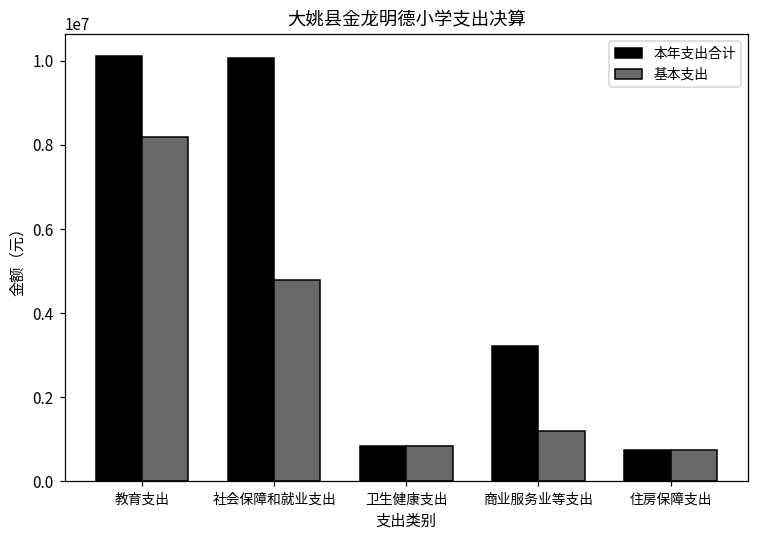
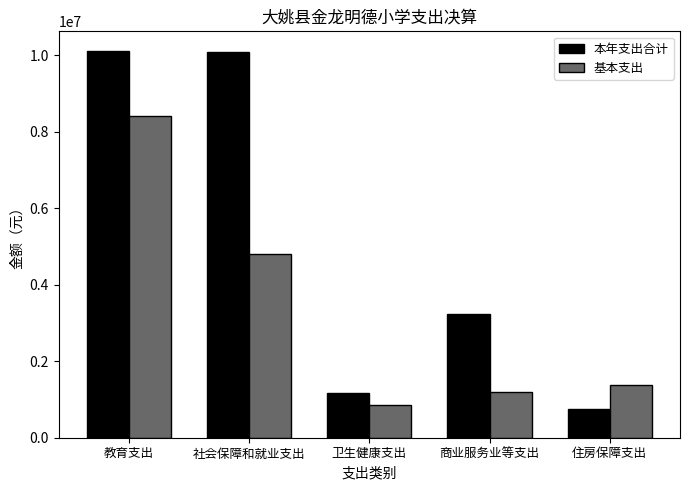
基本支出, 教育支出: 8200000 -> 8400000
本年支出合计, 卫生健康支出: 800000 -> 1200000
基本支出, 住房保障支出: 800000 -> 1400000
